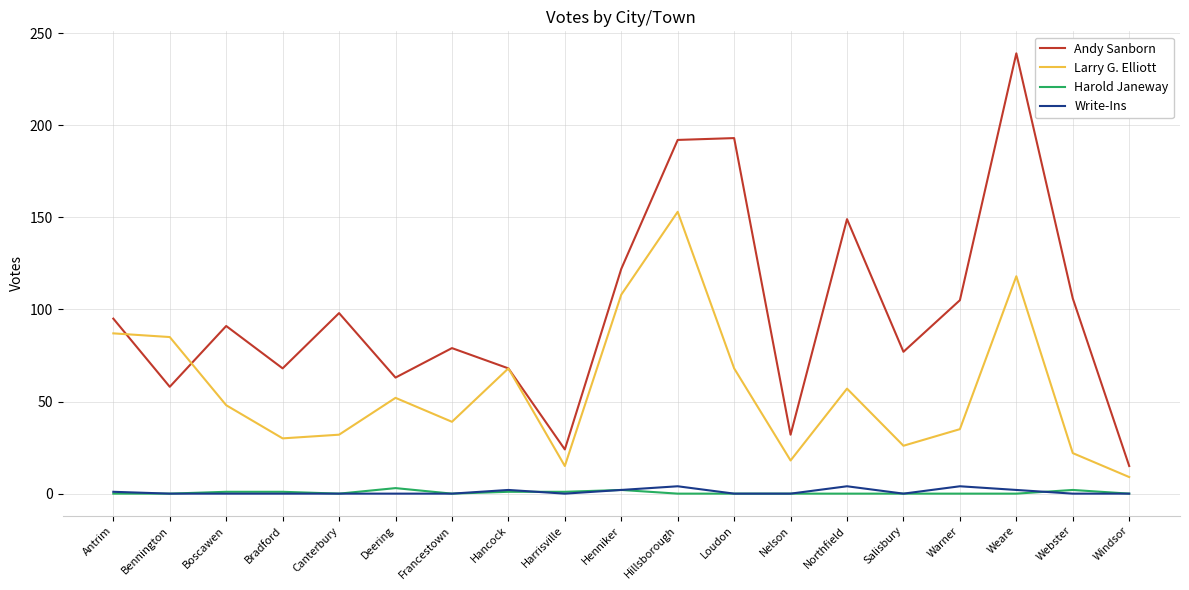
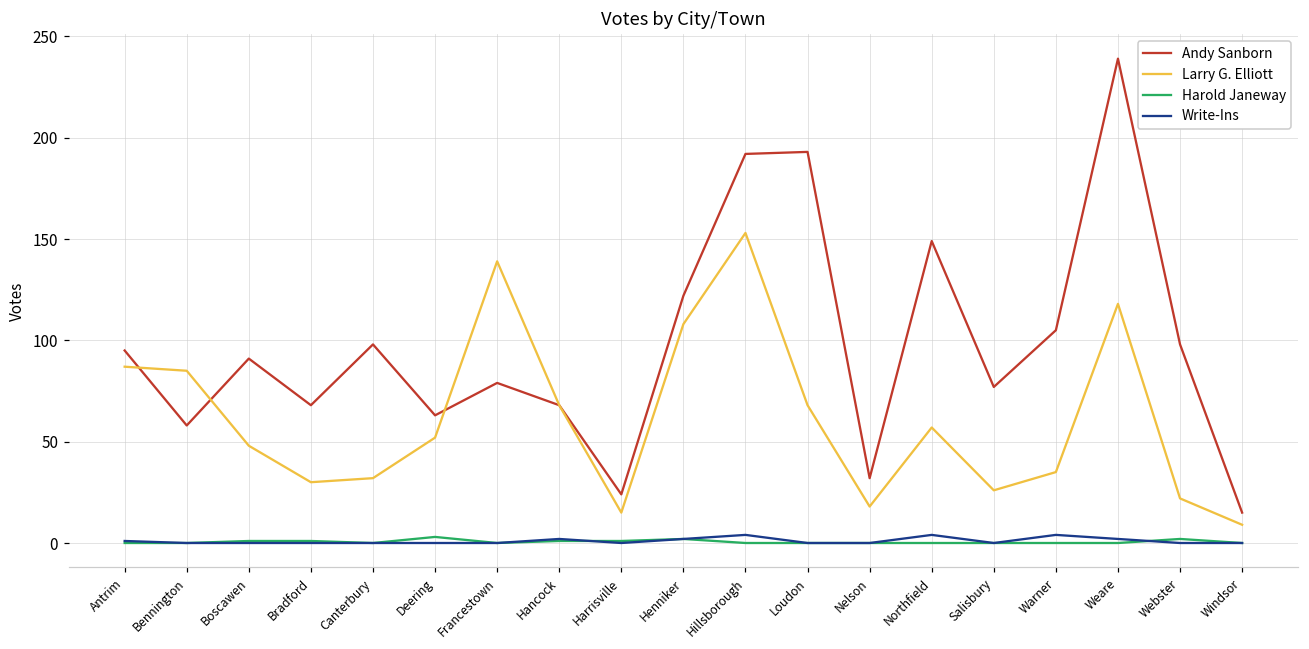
Larry G. Elliott, Francestown: 39 -> 139
Andy Sanborn, Webster: 106 -> 98
